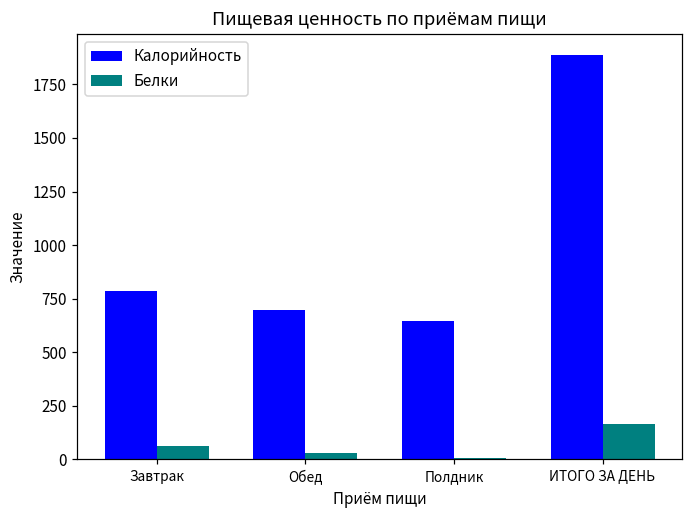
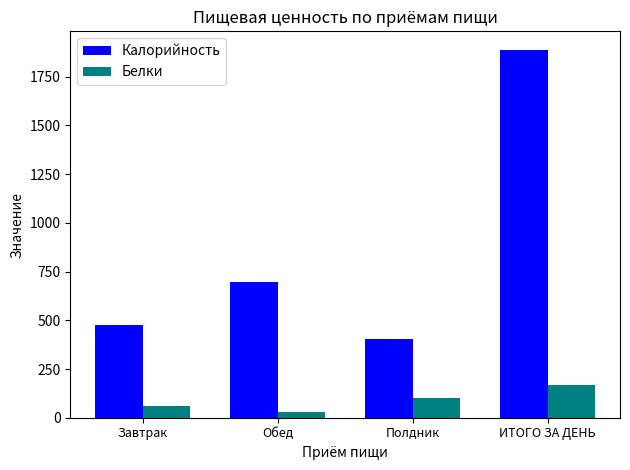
Калорийность, Завтрак: 780 -> 470
Калорийность, Полдник: 650 -> 410
Белки, Полдник: 10 -> 100
